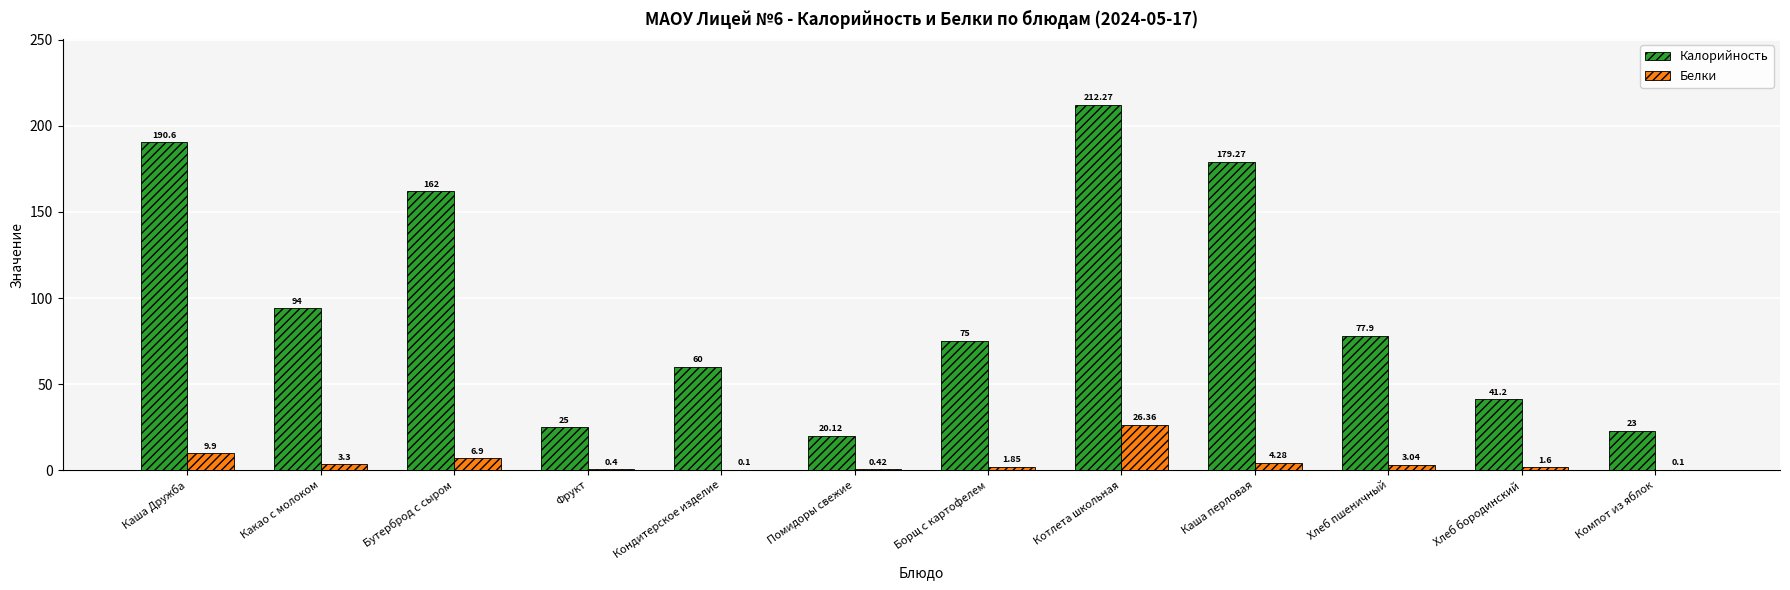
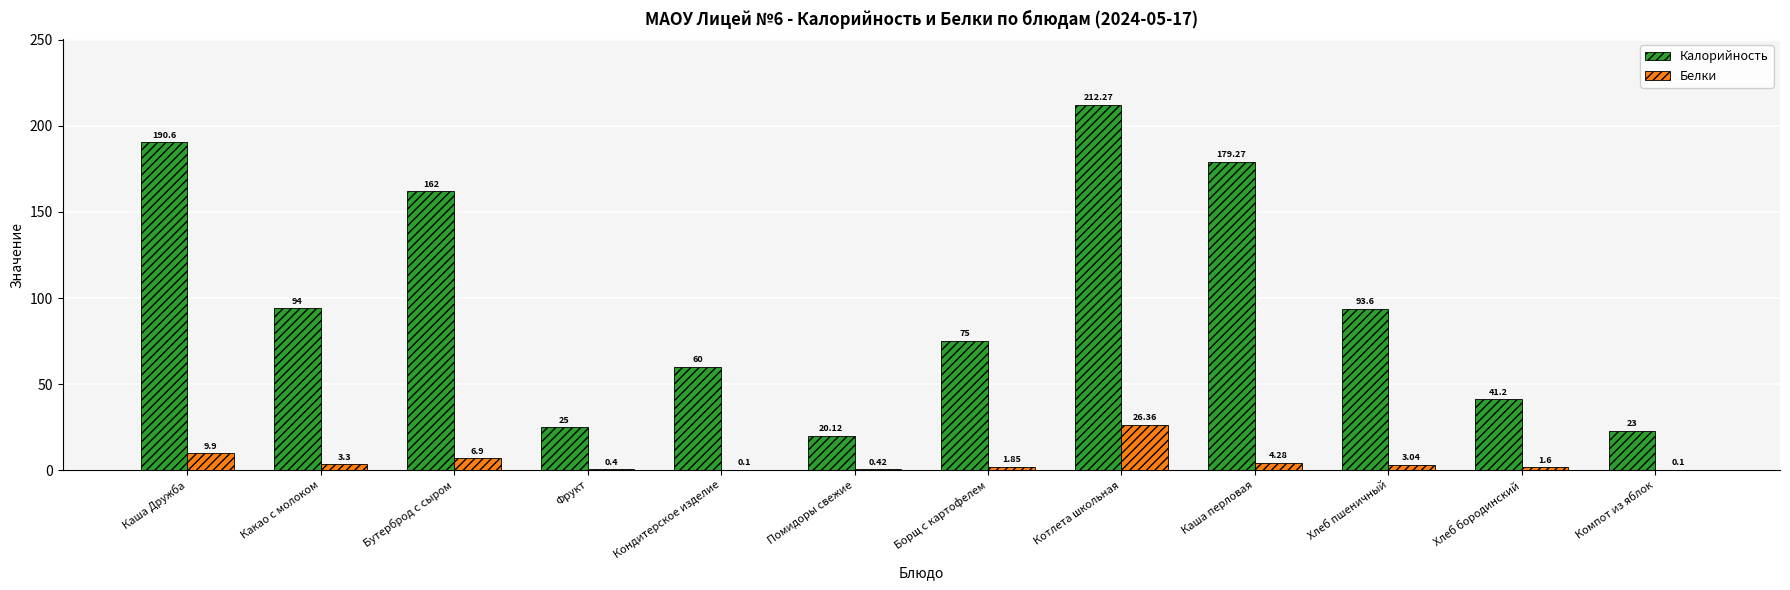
Калорийность, Хлеб пшеничный: 77.9 -> 93.6
